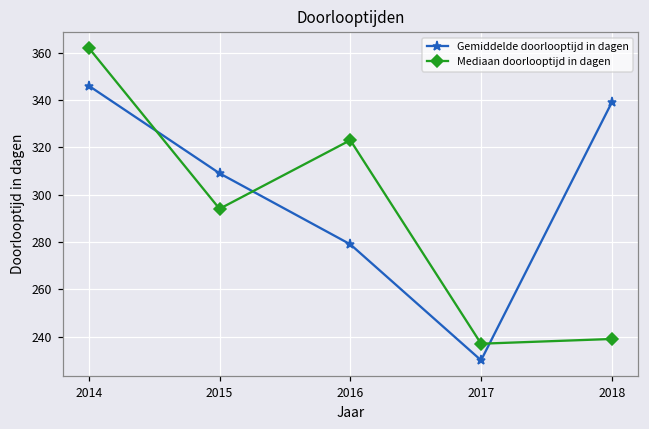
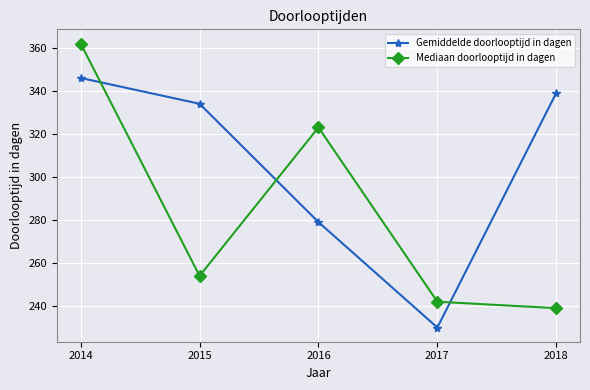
Gemiddelde doorlooptijd in dagen, 2015: 309 -> 334
Mediaan doorlooptijd in dagen, 2015: 294 -> 254
Mediaan doorlooptijd in dagen, 2017: 237 -> 242
